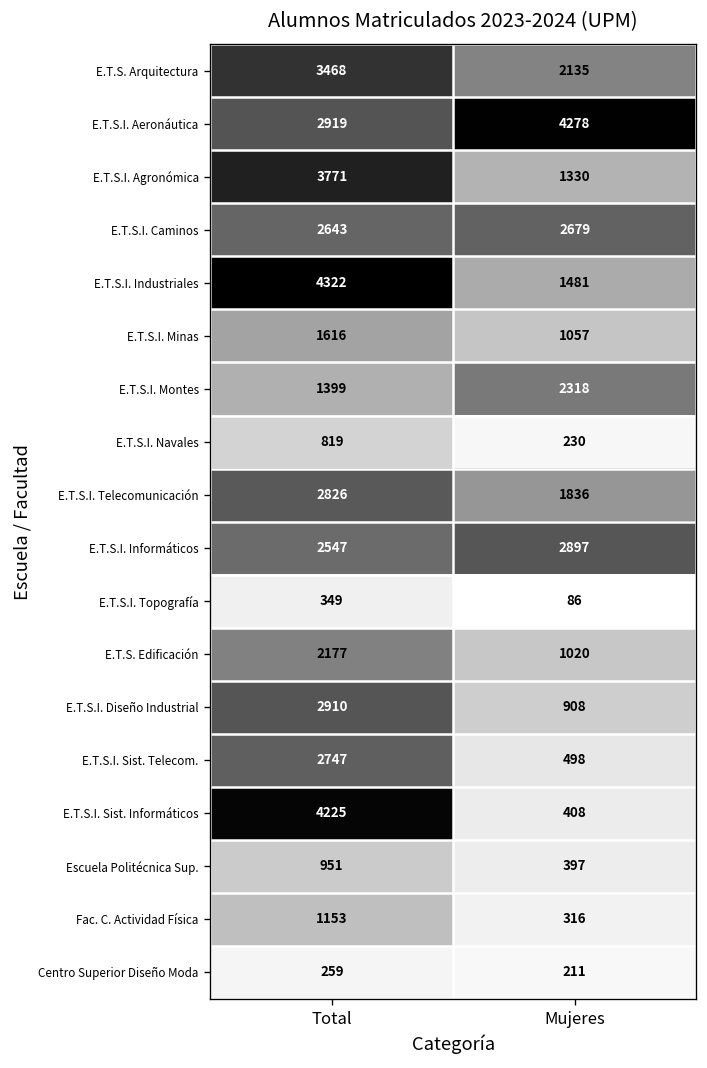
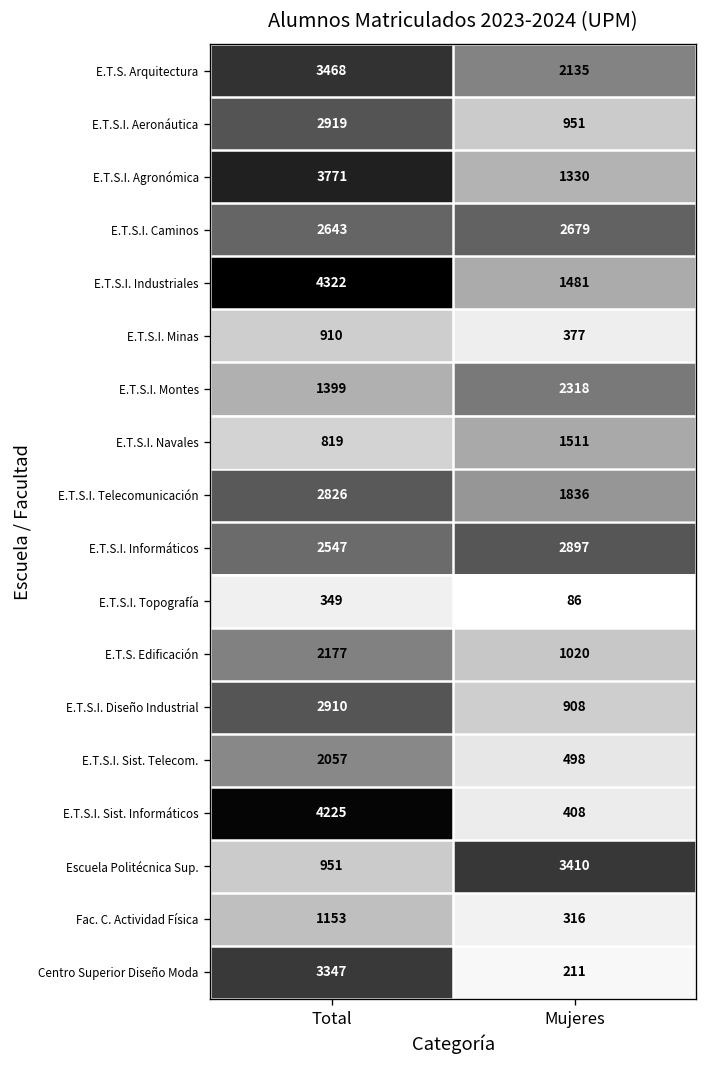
E.T.S.I. Aeronáutica, Mujeres: 4278 -> 951
E.T.S.I. Minas, Total: 1616 -> 910
E.T.S.I. Minas, Mujeres: 1057 -> 377
E.T.S.I. Navales, Mujeres: 230 -> 1511
E.T.S.I. Sist. Telecom., Total: 2747 -> 2057
Escuela Politécnica Sup., Mujeres: 397 -> 3410
Centro Superior Diseño Moda, Total: 259 -> 3347
